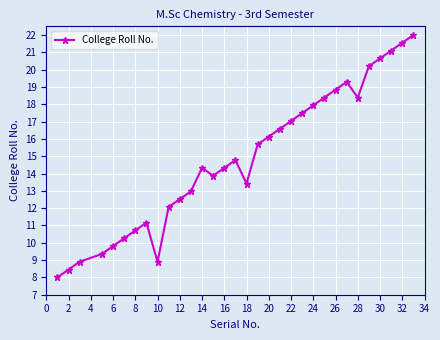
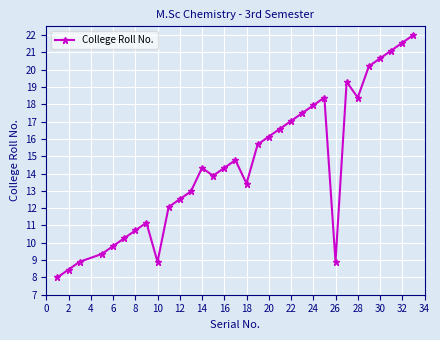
26: 18.8 -> 8.9
